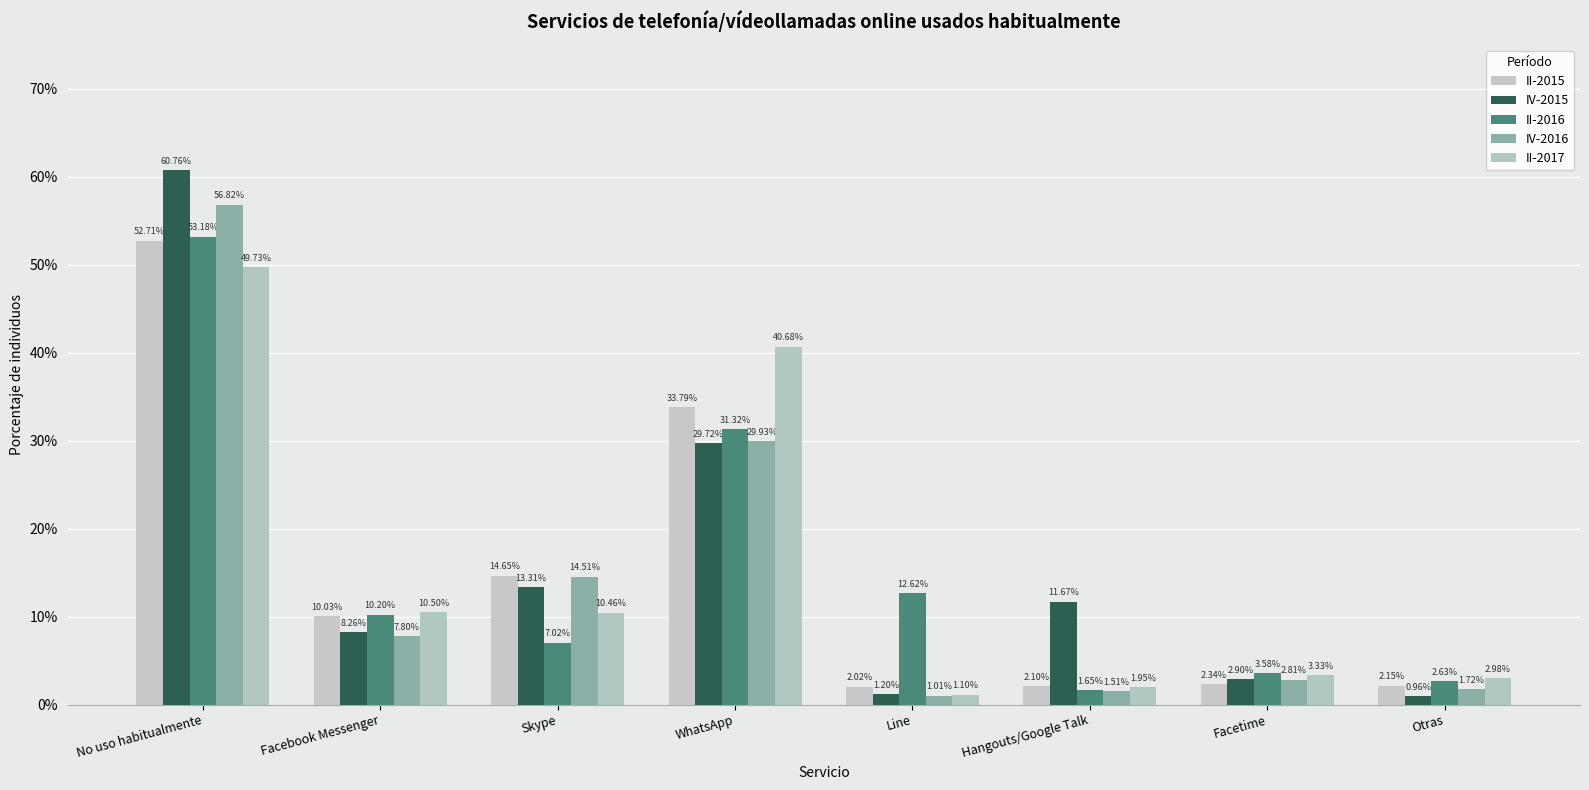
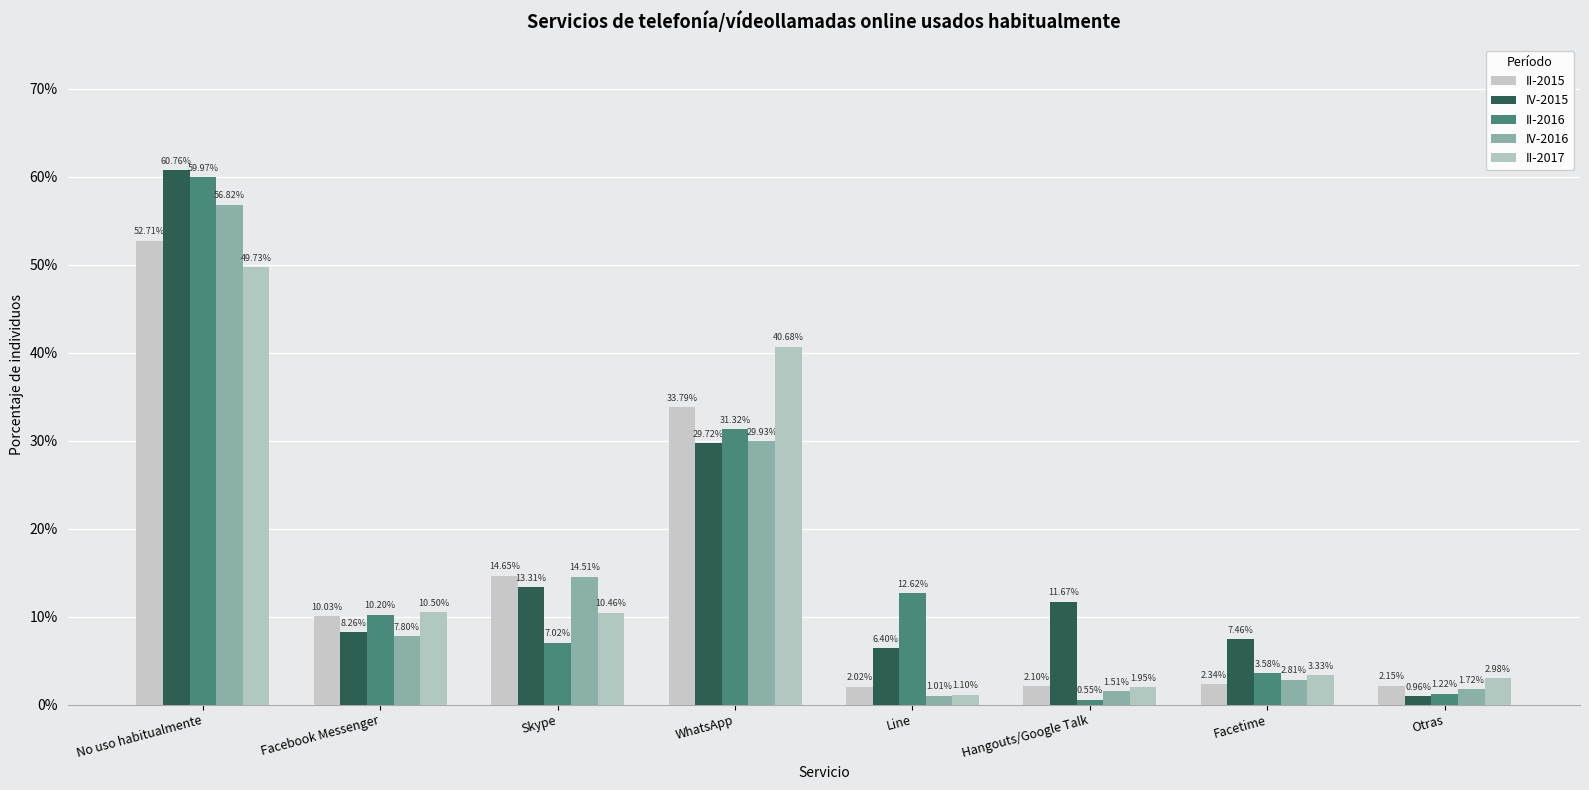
II-2016, No uso habitualmente: 53.18% -> 59.97%
IV-2015, Line: 1.20% -> 6.40%
II-2016, Hangouts/Google Talk: 1.65% -> 0.55%
IV-2015, Facetime: 2.90% -> 7.46%
II-2016, Otras: 2.63% -> 1.22%
